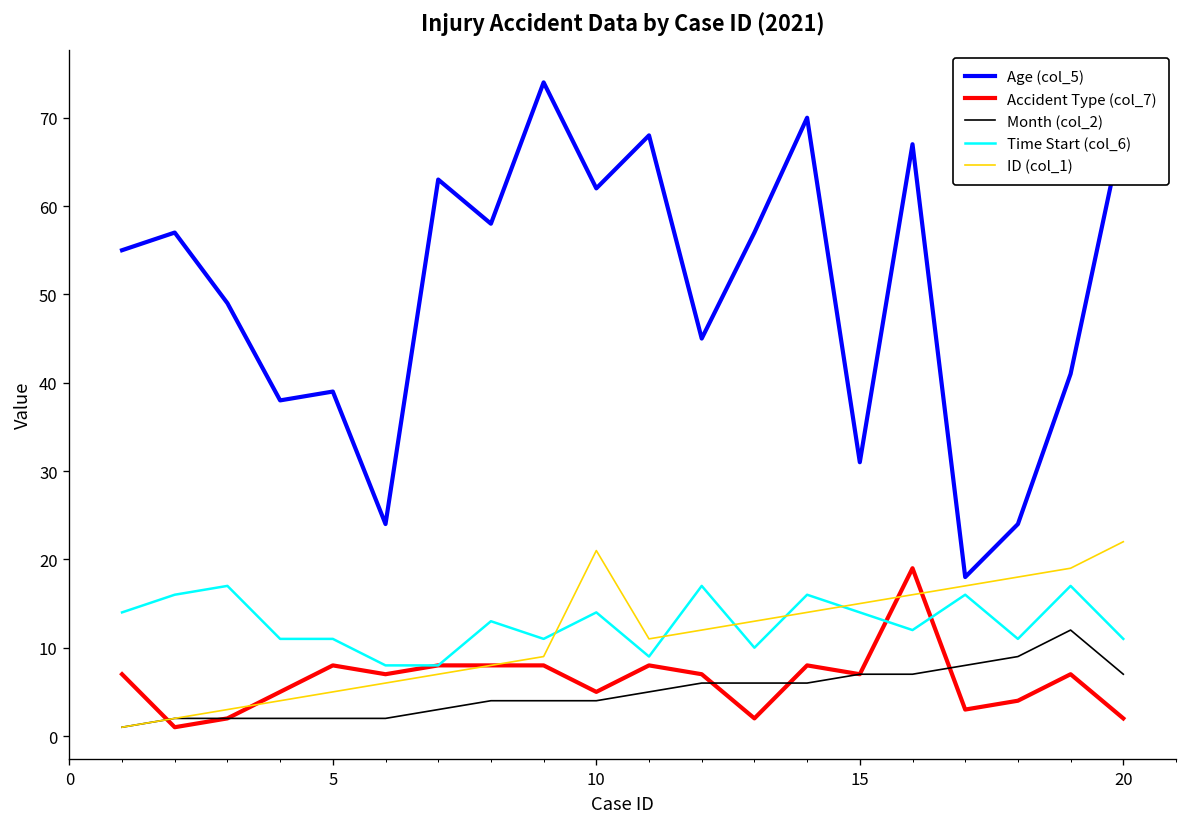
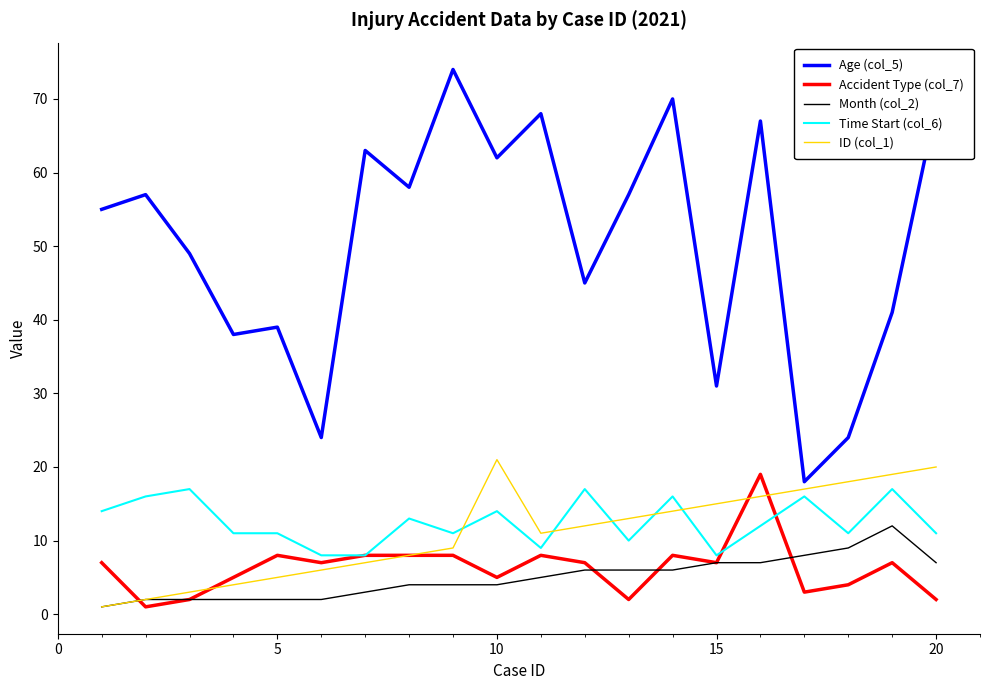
Time Start (col_6), 15: 14 -> 8
ID (col_1), 20: 22 -> 20
